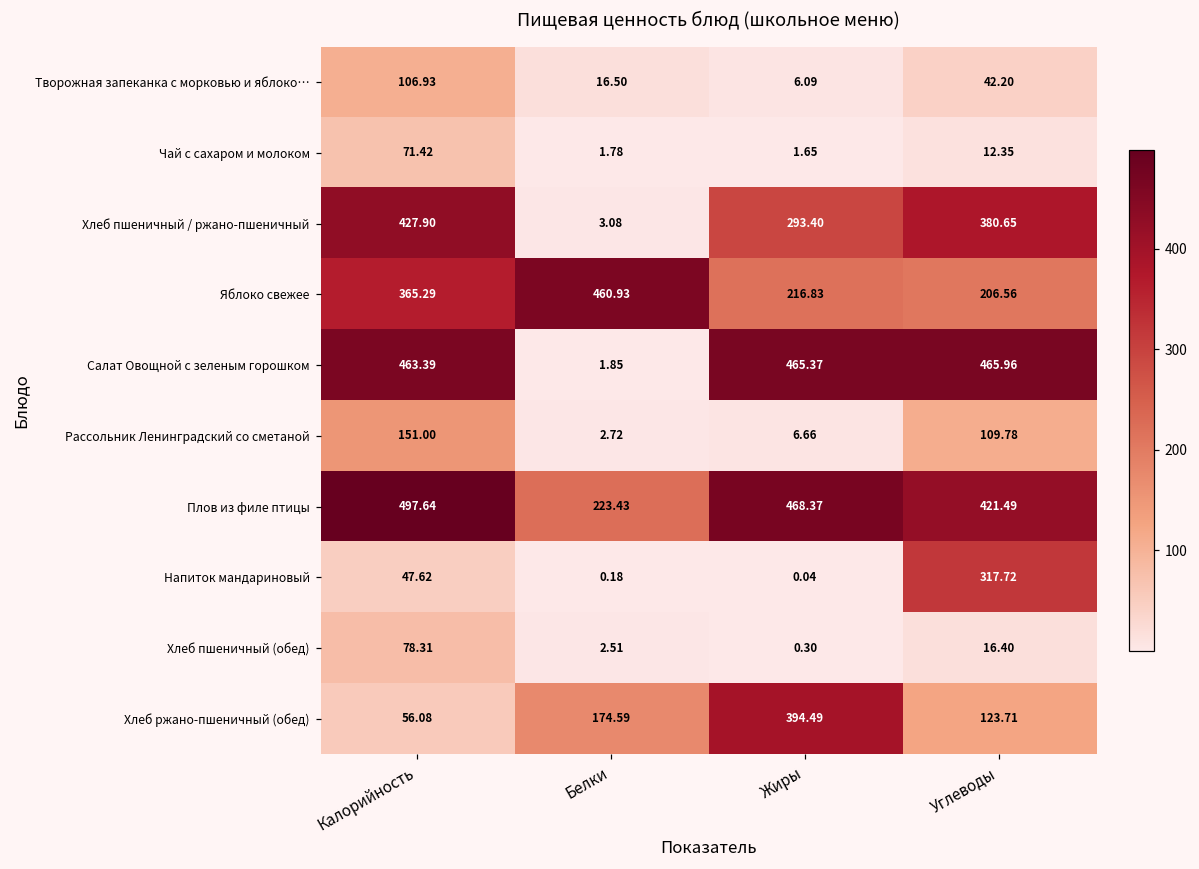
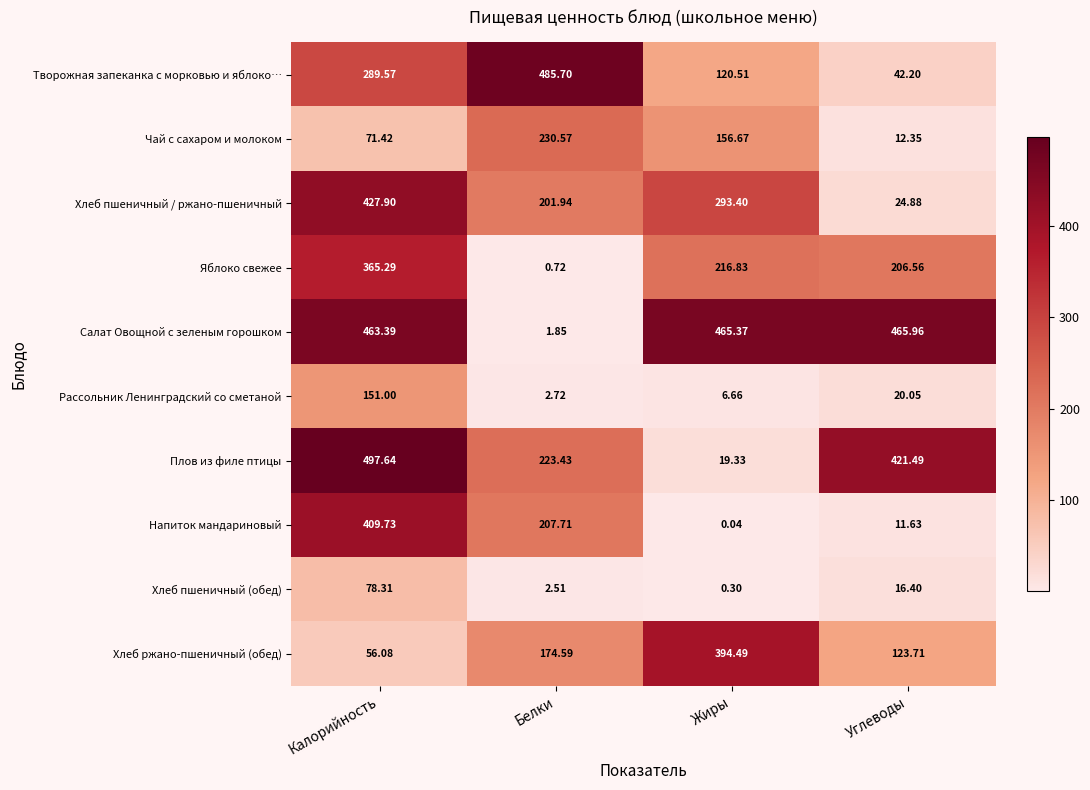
Творожная запеканка с морковью и яблоко…, Калорийность: 106.93 -> 289.57
Творожная запеканка с морковью и яблоко…, Белки: 16.50 -> 485.70
Творожная запеканка с морковью и яблоко…, Жиры: 6.09 -> 120.51
Чай с сахаром и молоком, Белки: 1.78 -> 230.57
Чай с сахаром и молоком, Жиры: 1.65 -> 156.67
Хлеб пшеничный / ржано-пшеничный, Белки: 3.08 -> 201.94
Хлеб пшеничный / ржано-пшеничный, Углеводы: 380.65 -> 24.88
Яблоко свежее, Белки: 460.93 -> 0.72
Рассольник Ленинградский со сметаной, Углеводы: 109.78 -> 20.05
Плов из филе птицы, Жиры: 468.37 -> 19.33
Напиток мандариновый, Калорийность: 47.62 -> 409.73
Напиток мандариновый, Белки: 0.18 -> 207.71
Напиток мандариновый, Углеводы: 317.72 -> 11.63
